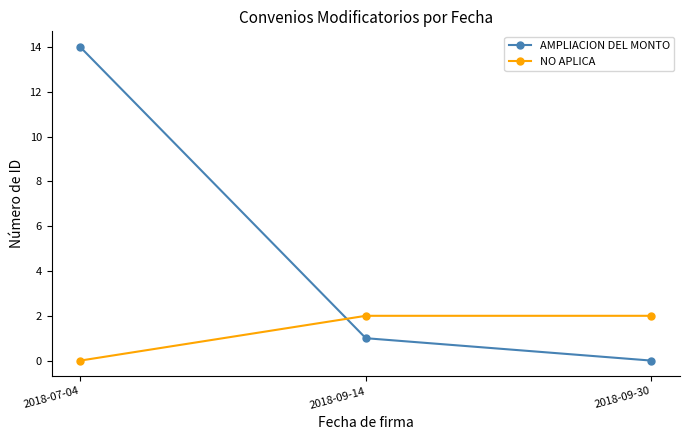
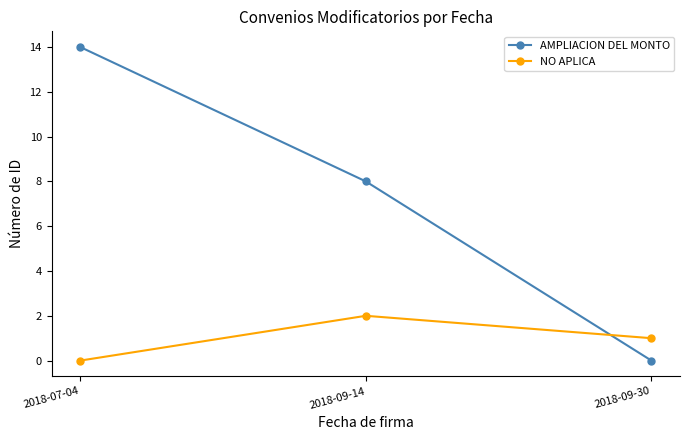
AMPLIACION DEL MONTO, 2018-09-14: 1 -> 8
NO APLICA, 2018-09-30: 2 -> 1
